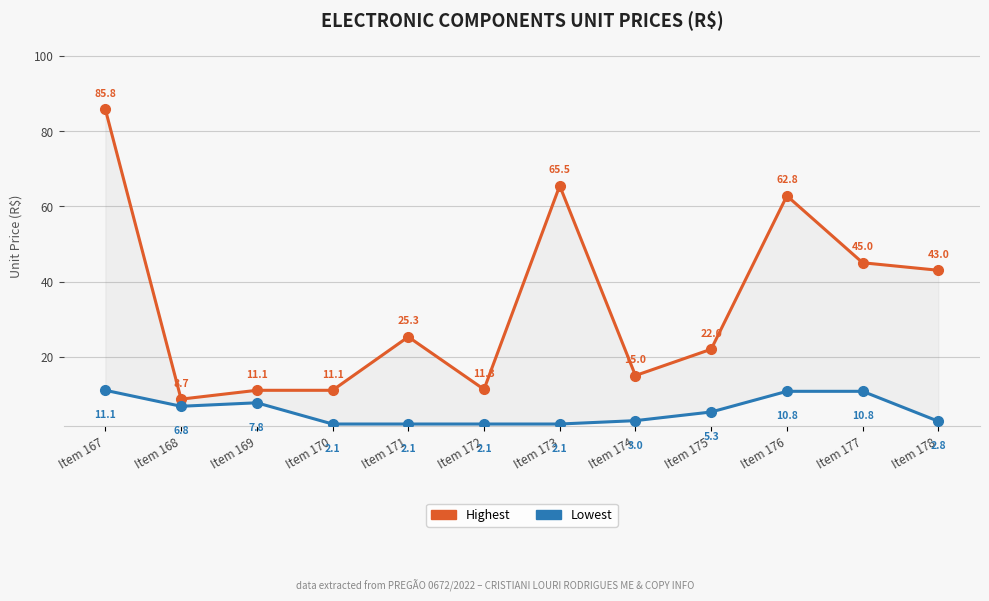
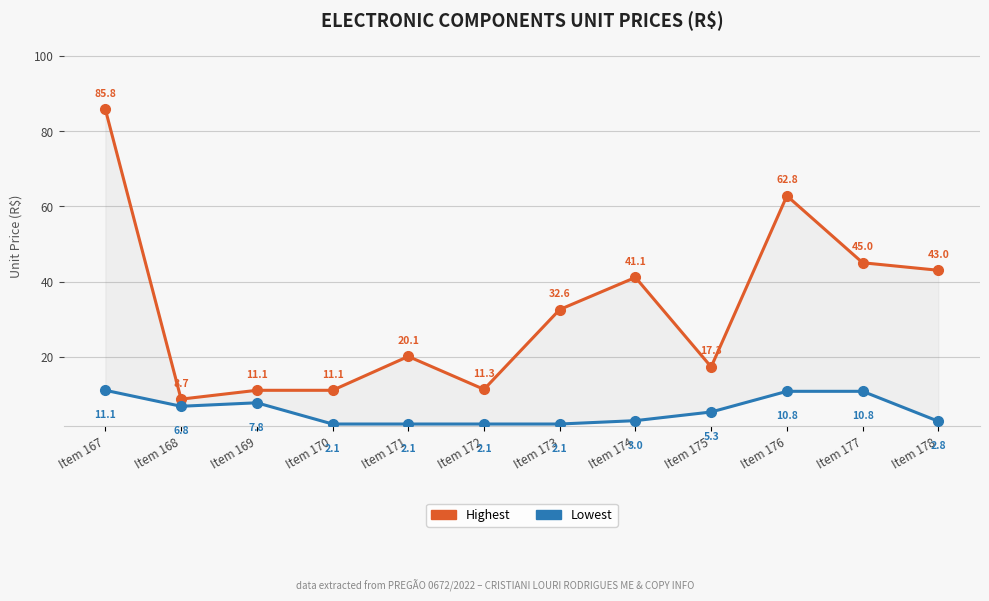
Highest, Item 171: 25.3 -> 20.1
Highest, Item 173: 65.5 -> 32.6
Highest, Item 174: 15.0 -> 41.1
Highest, Item 175: 22.0 -> 17.3
